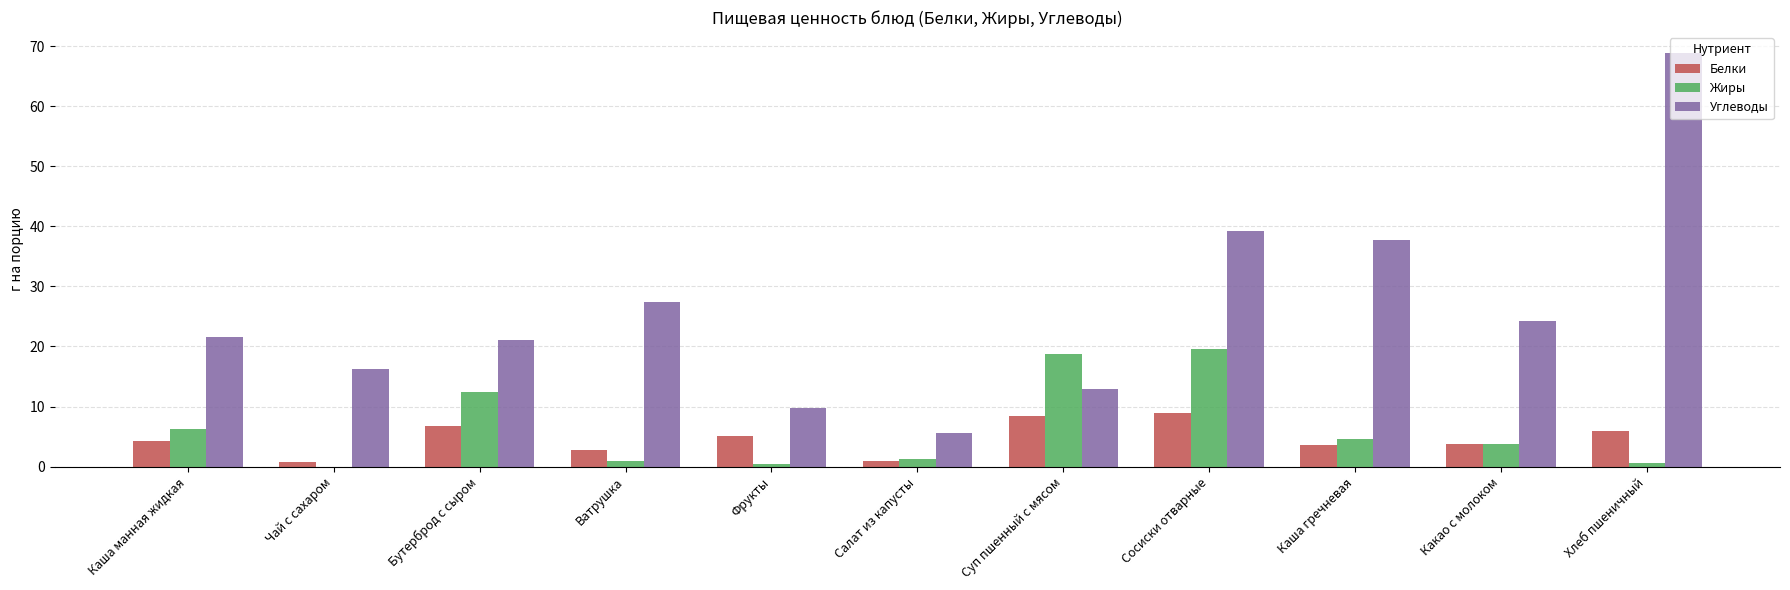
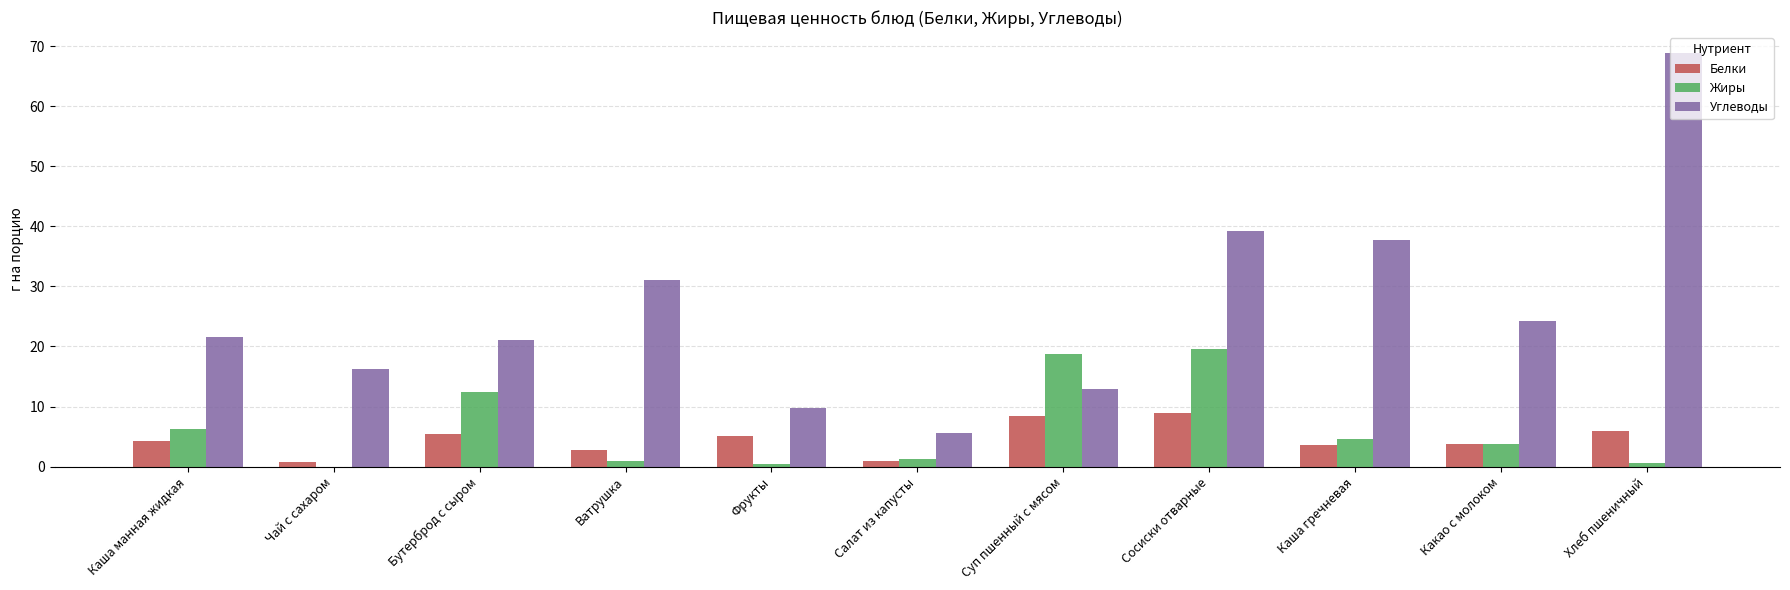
Белки, Бутерброд с сыром: 7 -> 5
Углеводы, Ватрушка: 27 -> 31
